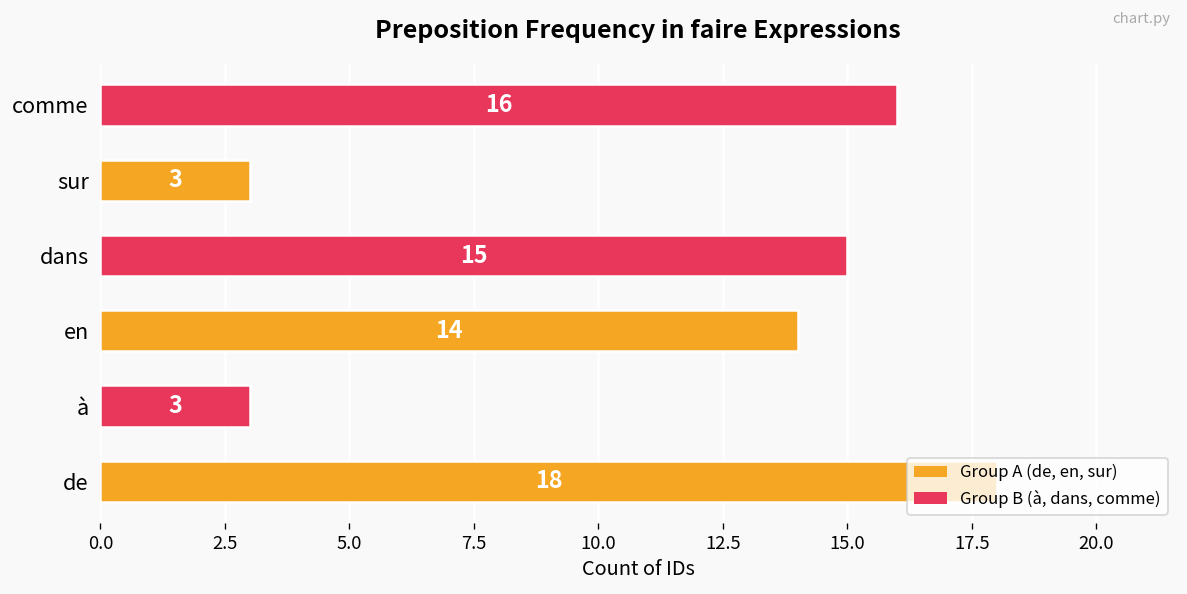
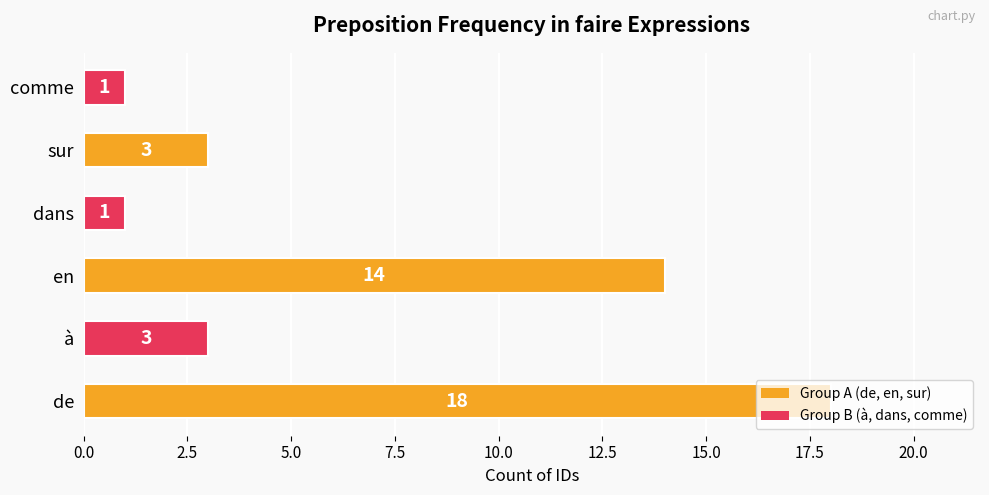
comme: 16 -> 1
dans: 15 -> 1
